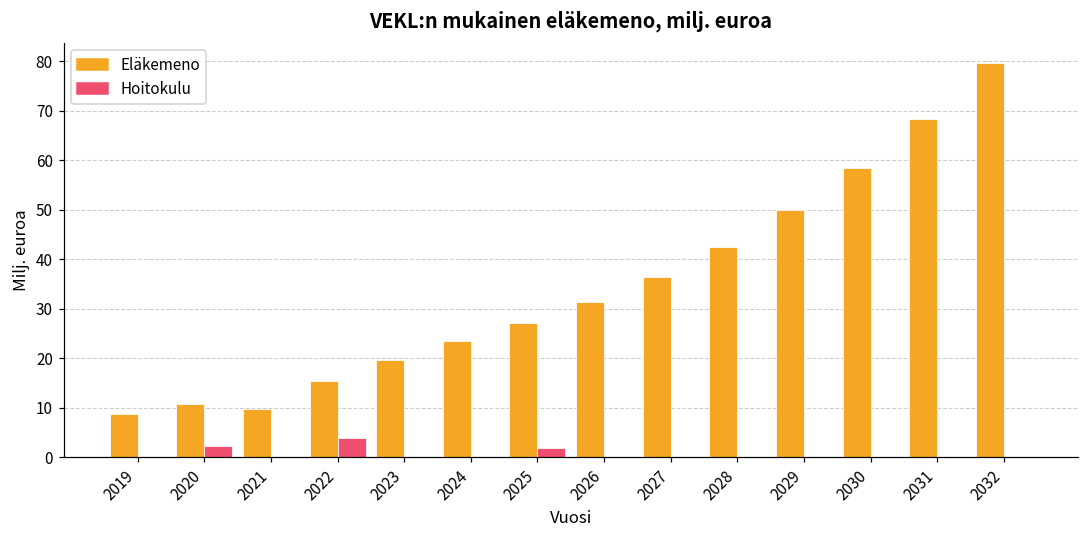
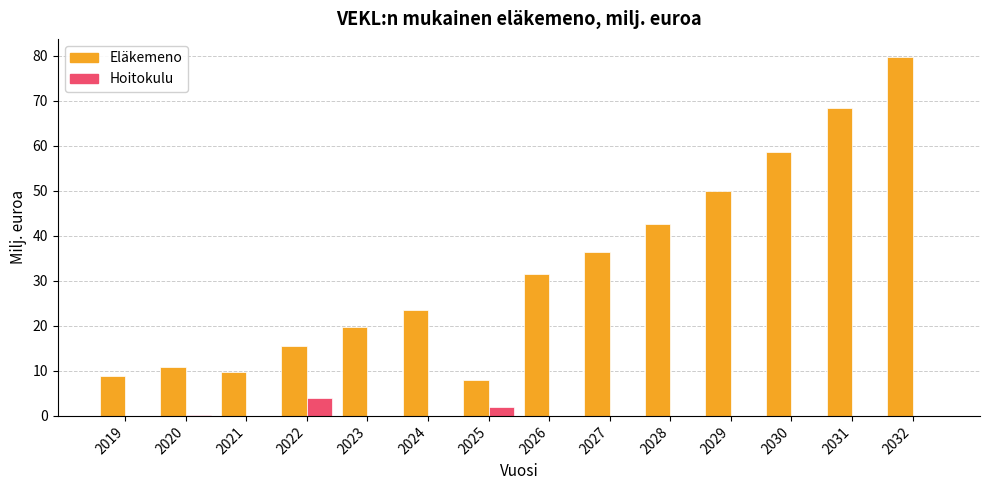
Hoitokulu, 2020: 2 -> 0
Eläkemeno, 2025: 27 -> 8
